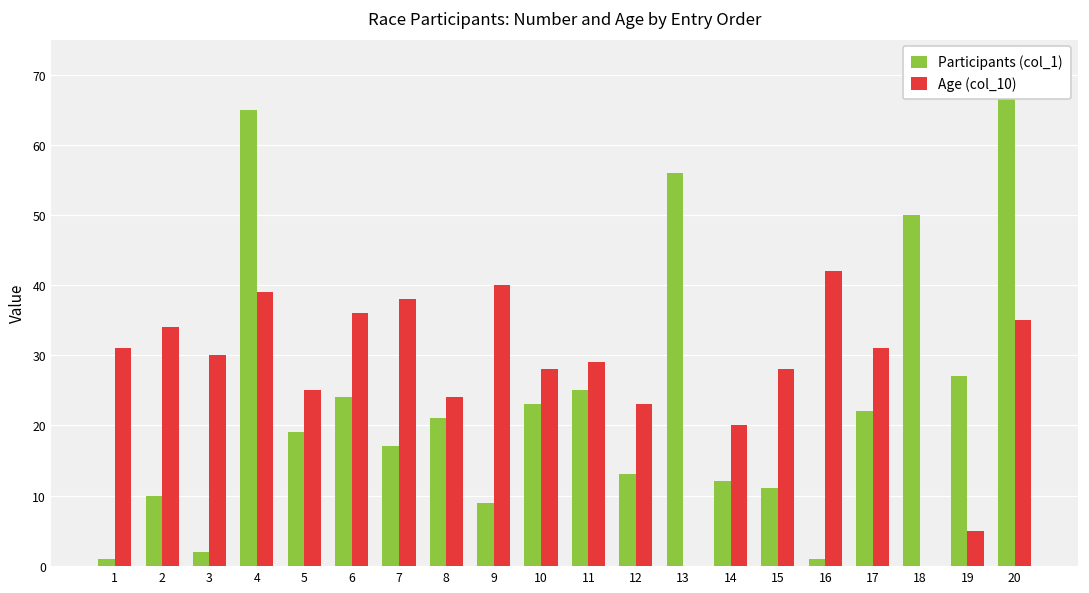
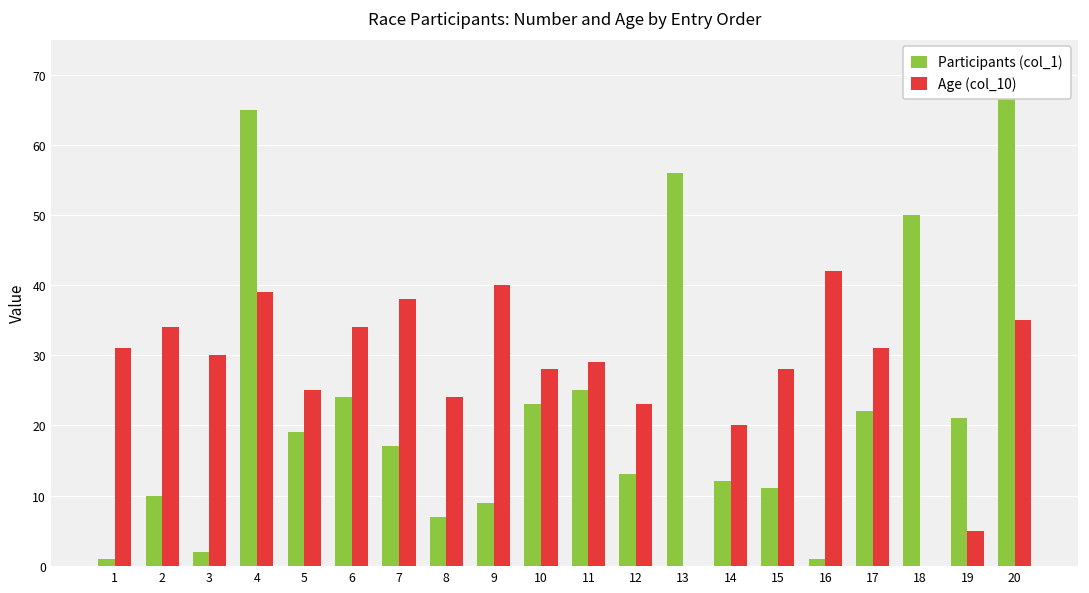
Age (col_10), 6: 36 -> 34
Participants (col_1), 8: 21 -> 7
Participants (col_1), 19: 27 -> 21
